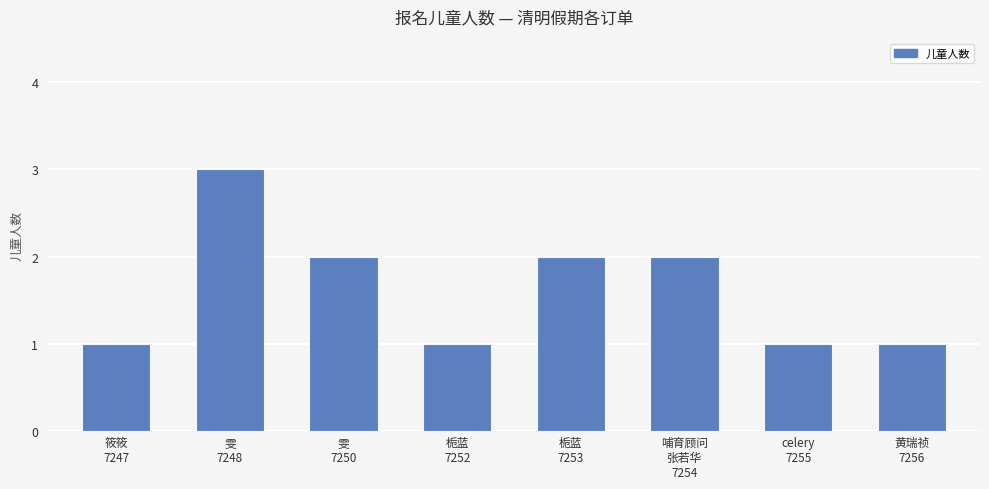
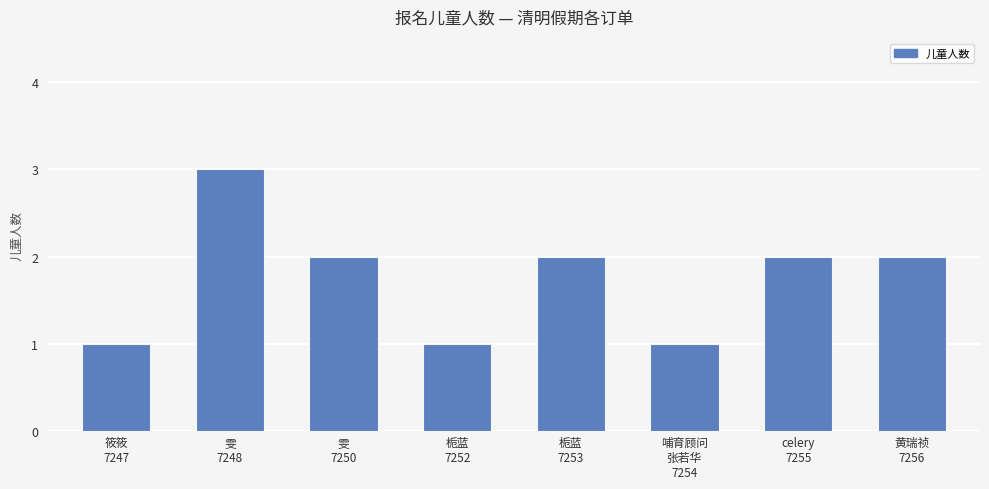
哺育顾问 张若华 7254: 2 -> 1
celery 7255: 1 -> 2
黄瑞祯 7256: 1 -> 2
